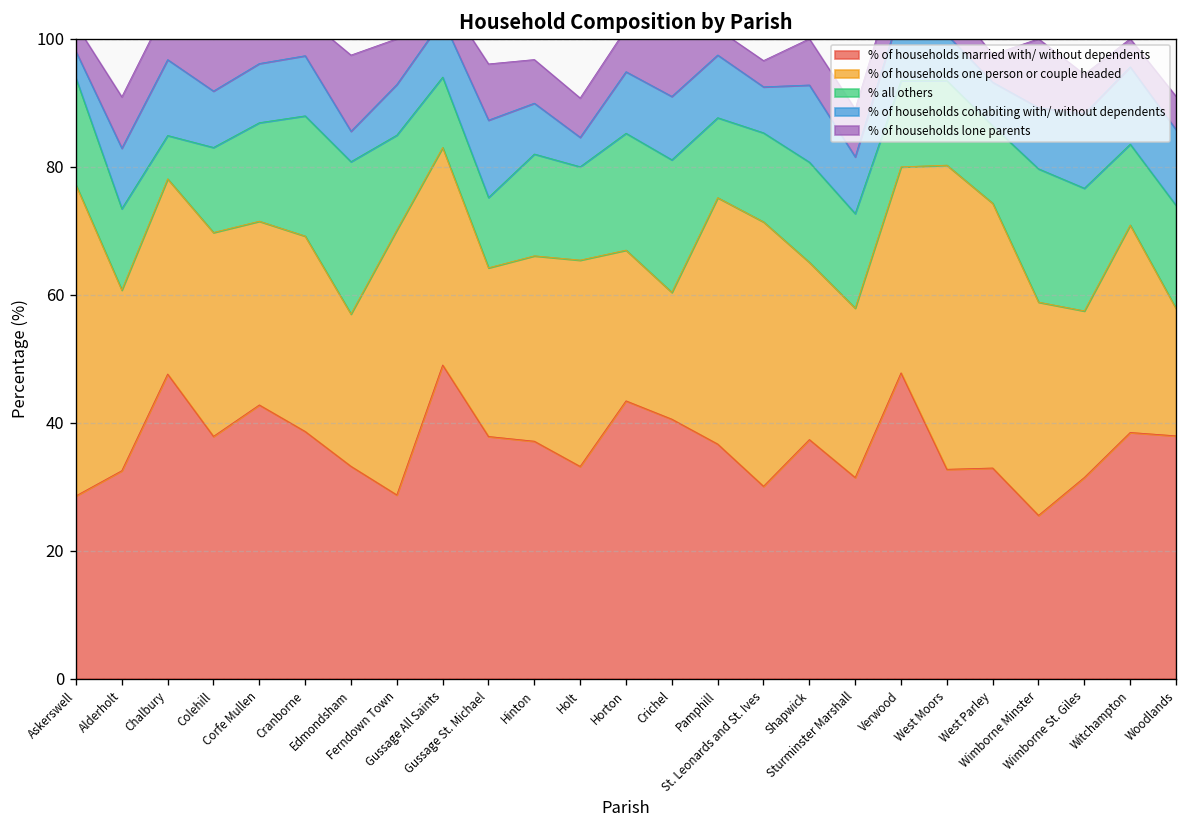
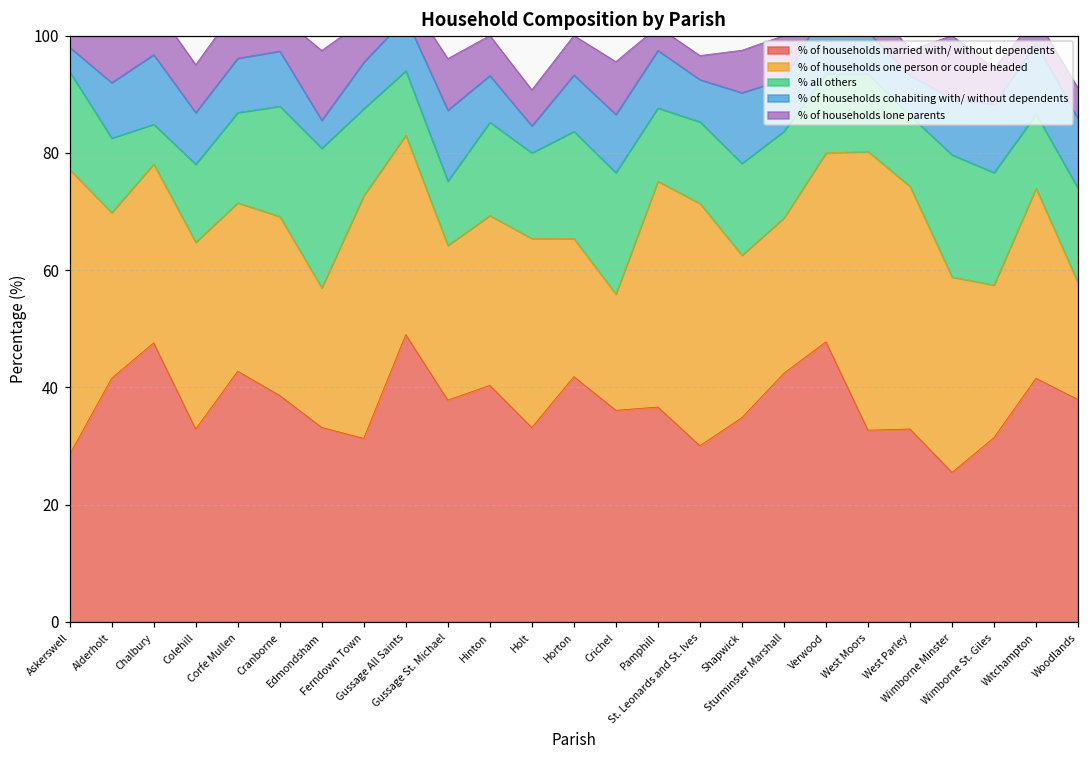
% of households married with/ without dependents, Alderholt: 32 -> 42
% of households married with/ without dependents, Colehill: 38 -> 33
% of households married with/ without dependents, Ferndown Town: 29 -> 31
% of households married with/ without dependents, Hinton: 37 -> 40
% of households married with/ without dependents, Horton: 43 -> 42
% of households married with/ without dependents, Crichel: 41 -> 36
% of households married with/ without dependents, Shapwick: 37 -> 35
% of households married with/ without dependents, Sturminster Marshall: 31 -> 42
% of households married with/ without dependents, Witchampton: 38 -> 42
